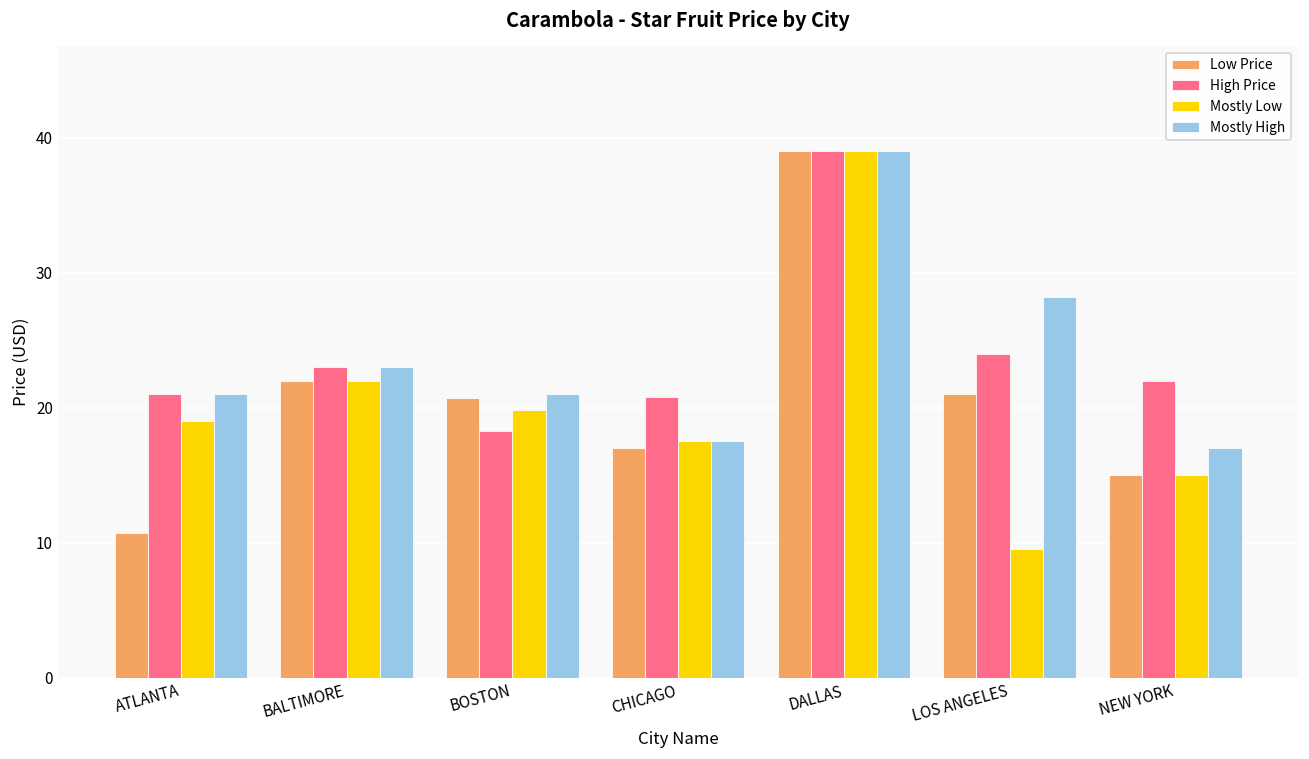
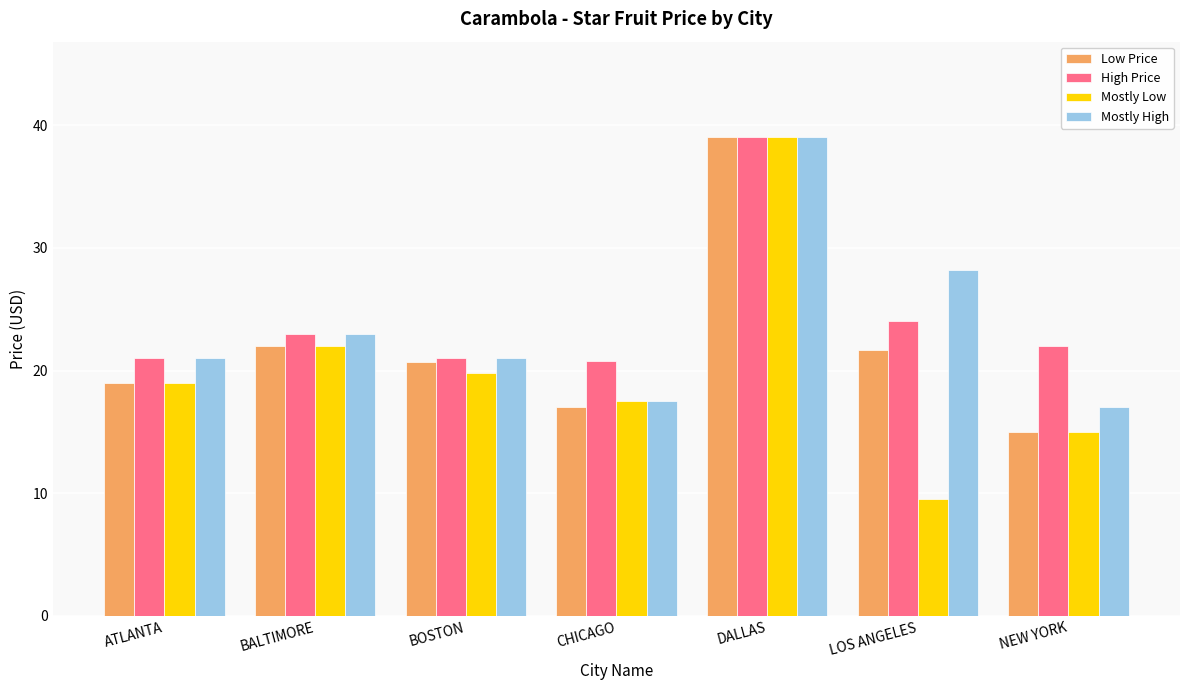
Low Price, ATLANTA: 10.7 -> 19.0
High Price, BOSTON: 18.3 -> 21.0
Low Price, LOS ANGELES: 21.0 -> 21.7
